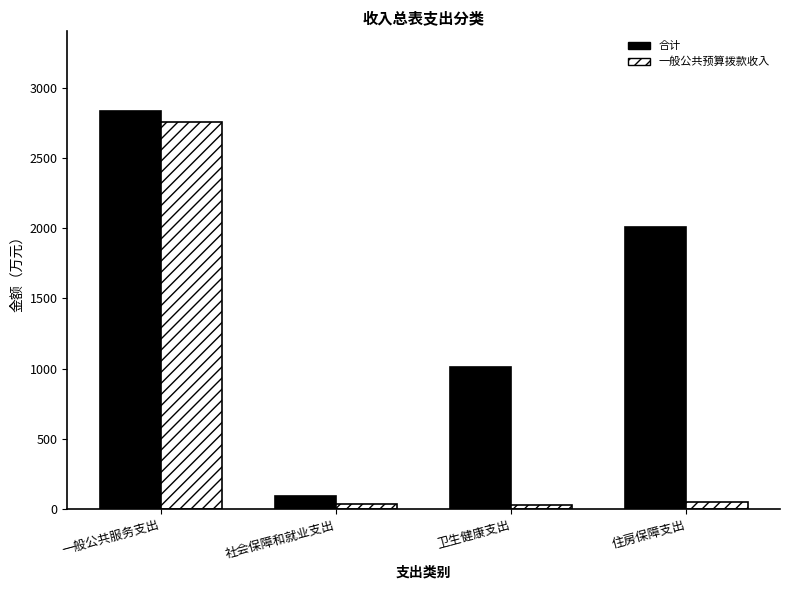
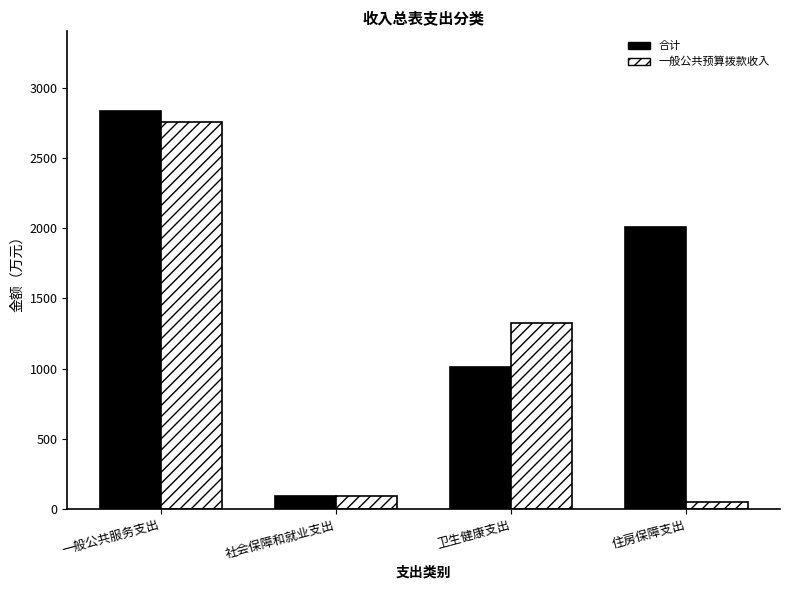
一般公共预算拨款收入, 社会保障和就业支出: 40 -> 100
一般公共预算拨款收入, 卫生健康支出: 30 -> 1320
